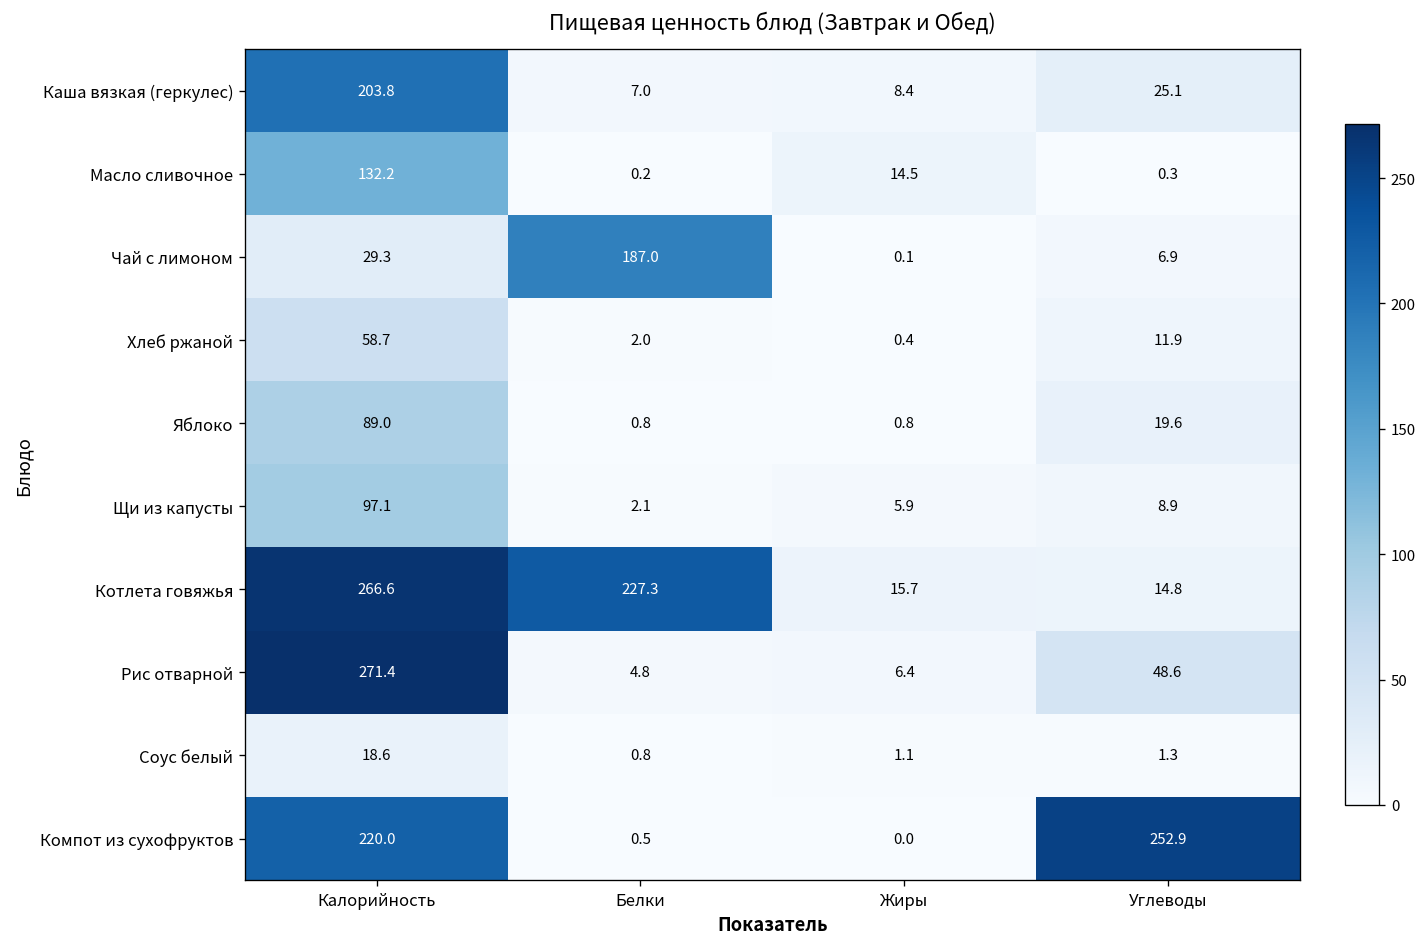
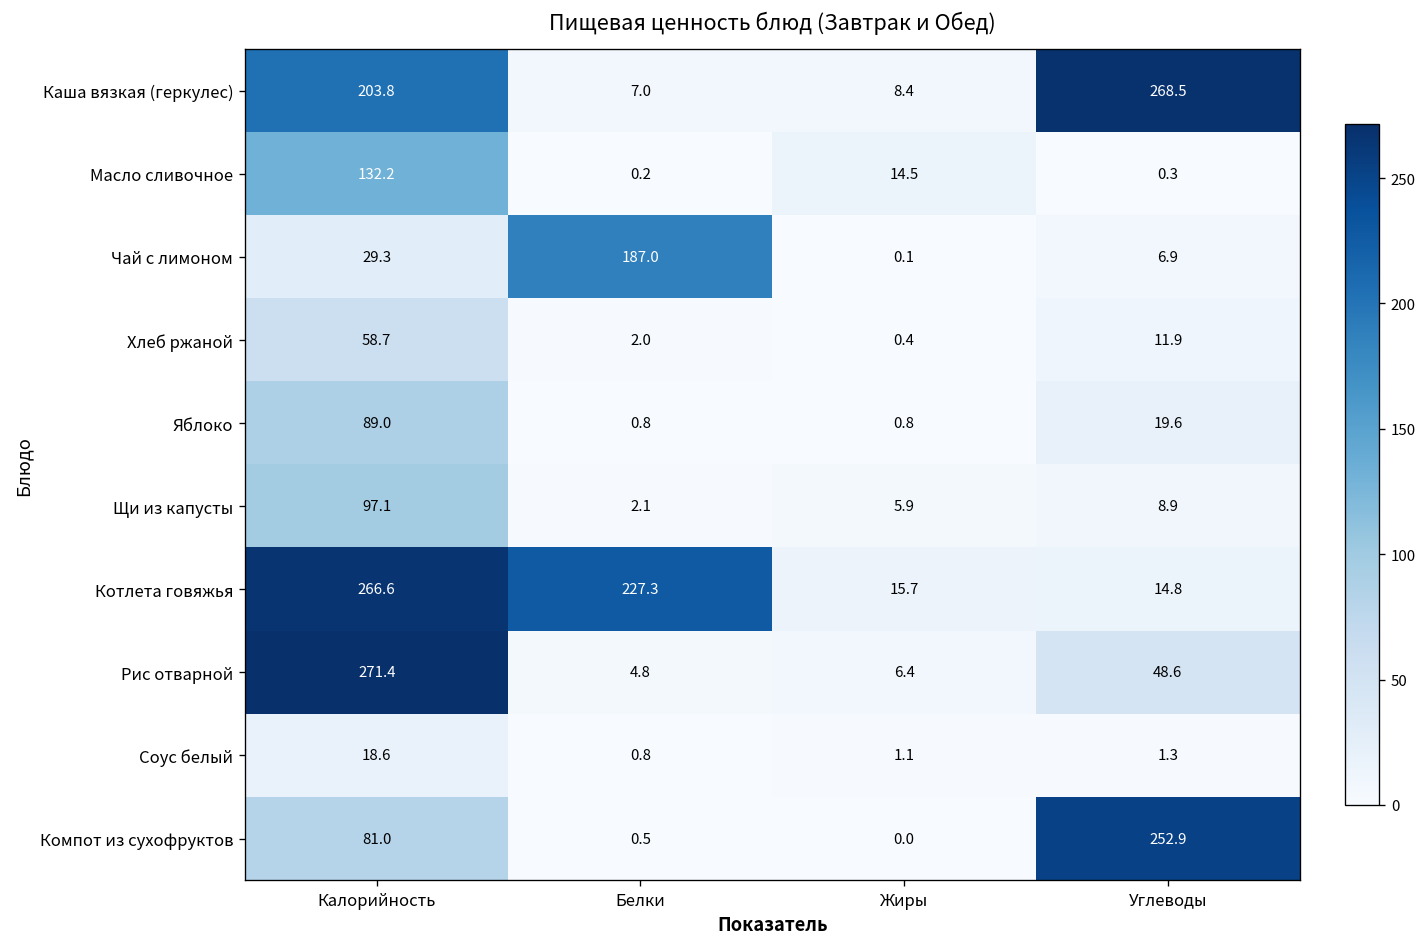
Каша вязкая (геркулес), Углеводы: 25.1 -> 268.5
Компот из сухофруктов, Калорийность: 220.0 -> 81.0
